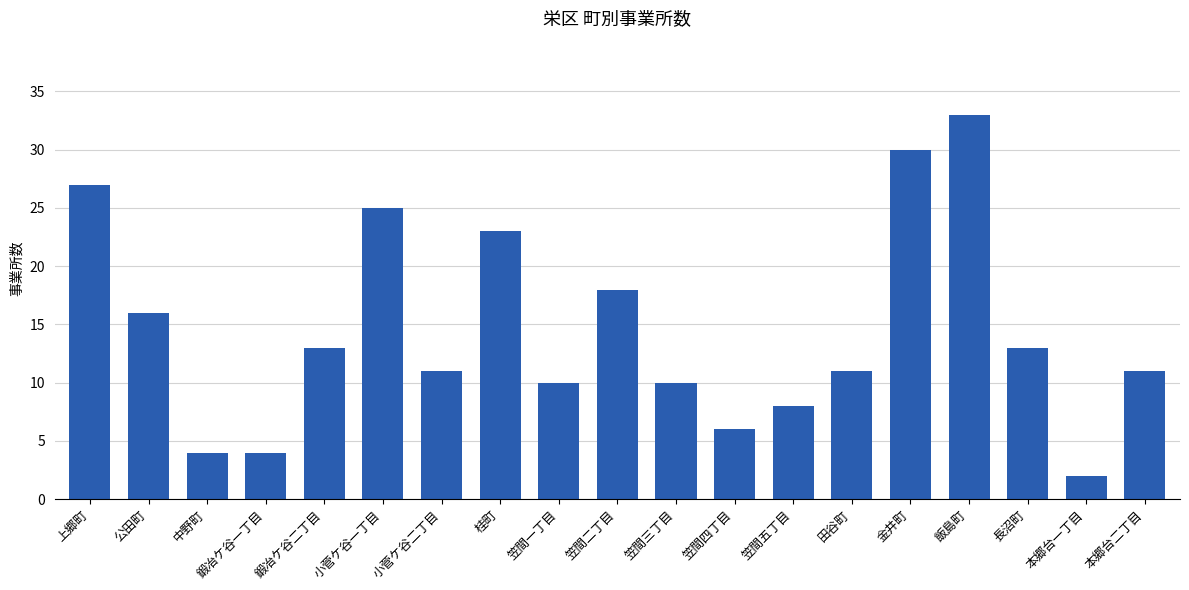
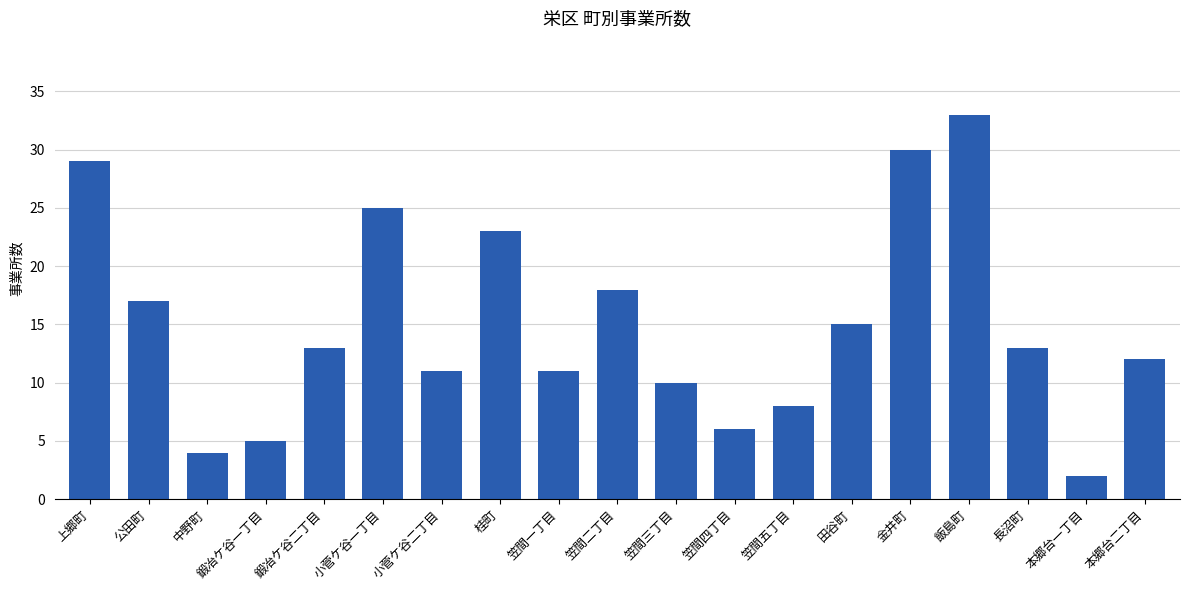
上郷町: 27 -> 29
公田町: 16 -> 17
鍛冶ケ谷一丁目: 4 -> 5
笠間一丁目: 10 -> 11
田谷町: 11 -> 15
本郷台二丁目: 11 -> 12
